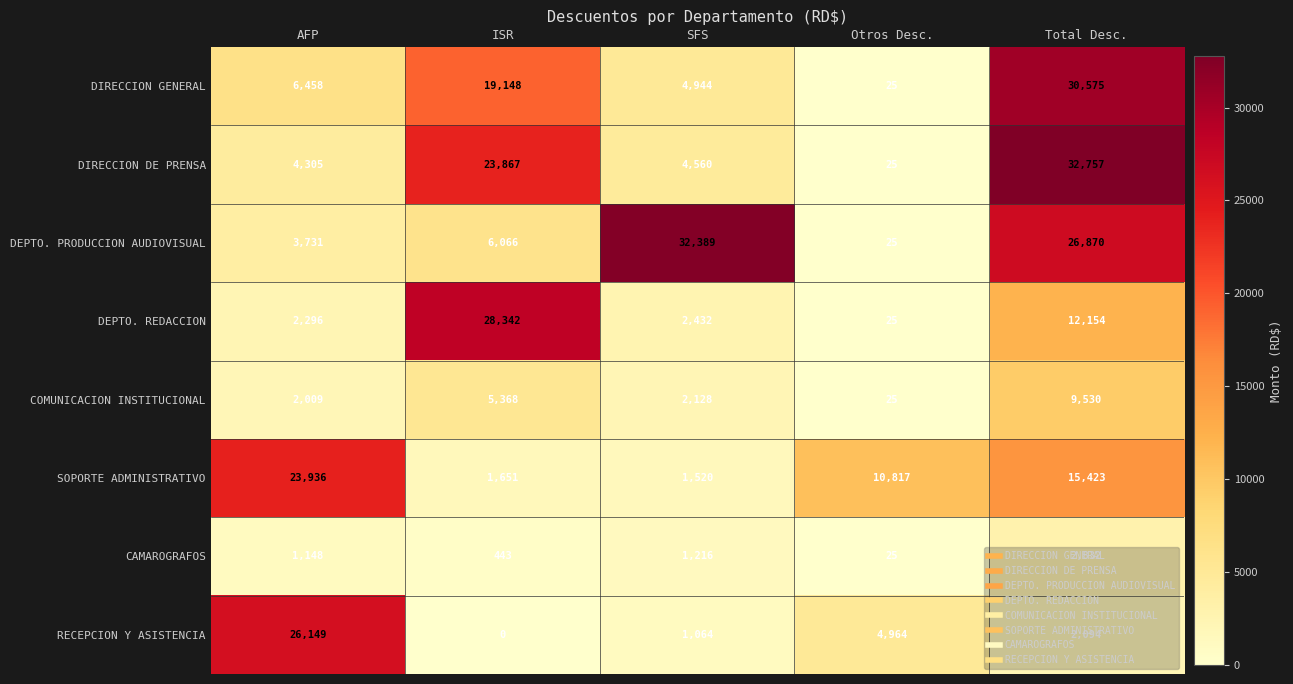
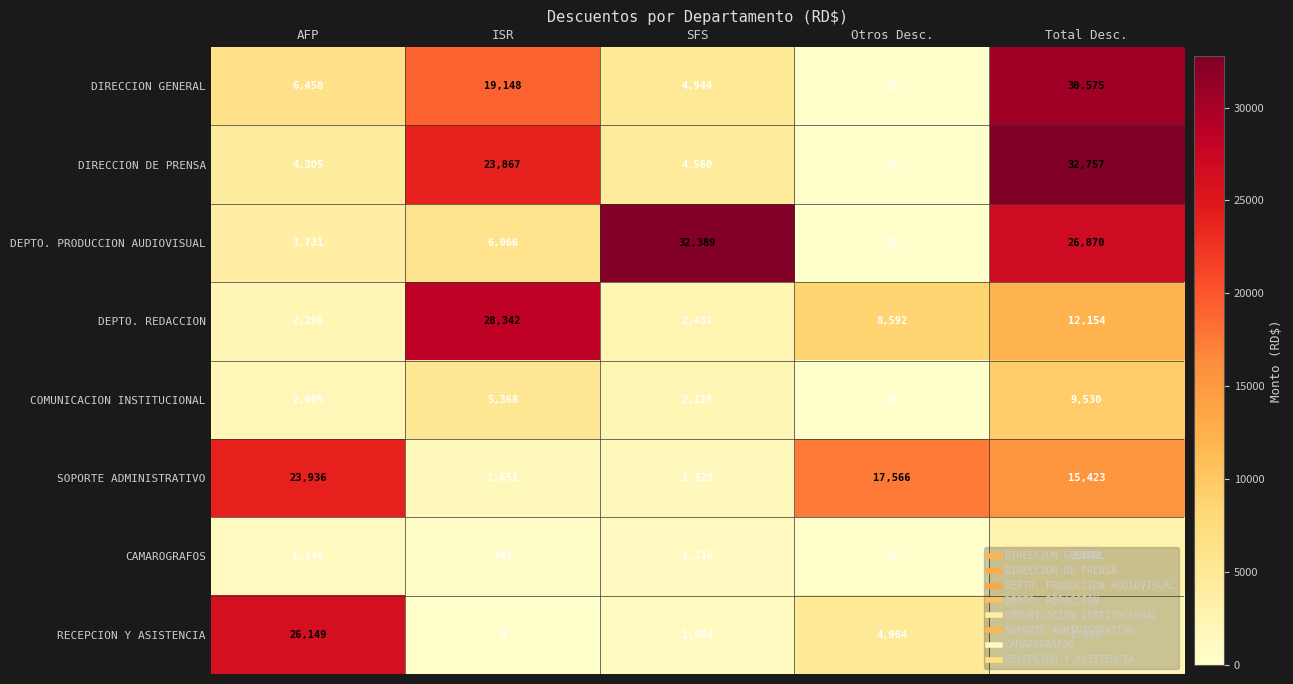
DEPTO. REDACCION, Otros Desc.: 25 -> 8,592
SOPORTE ADMINISTRATIVO, Otros Desc.: 10,817 -> 17,566
